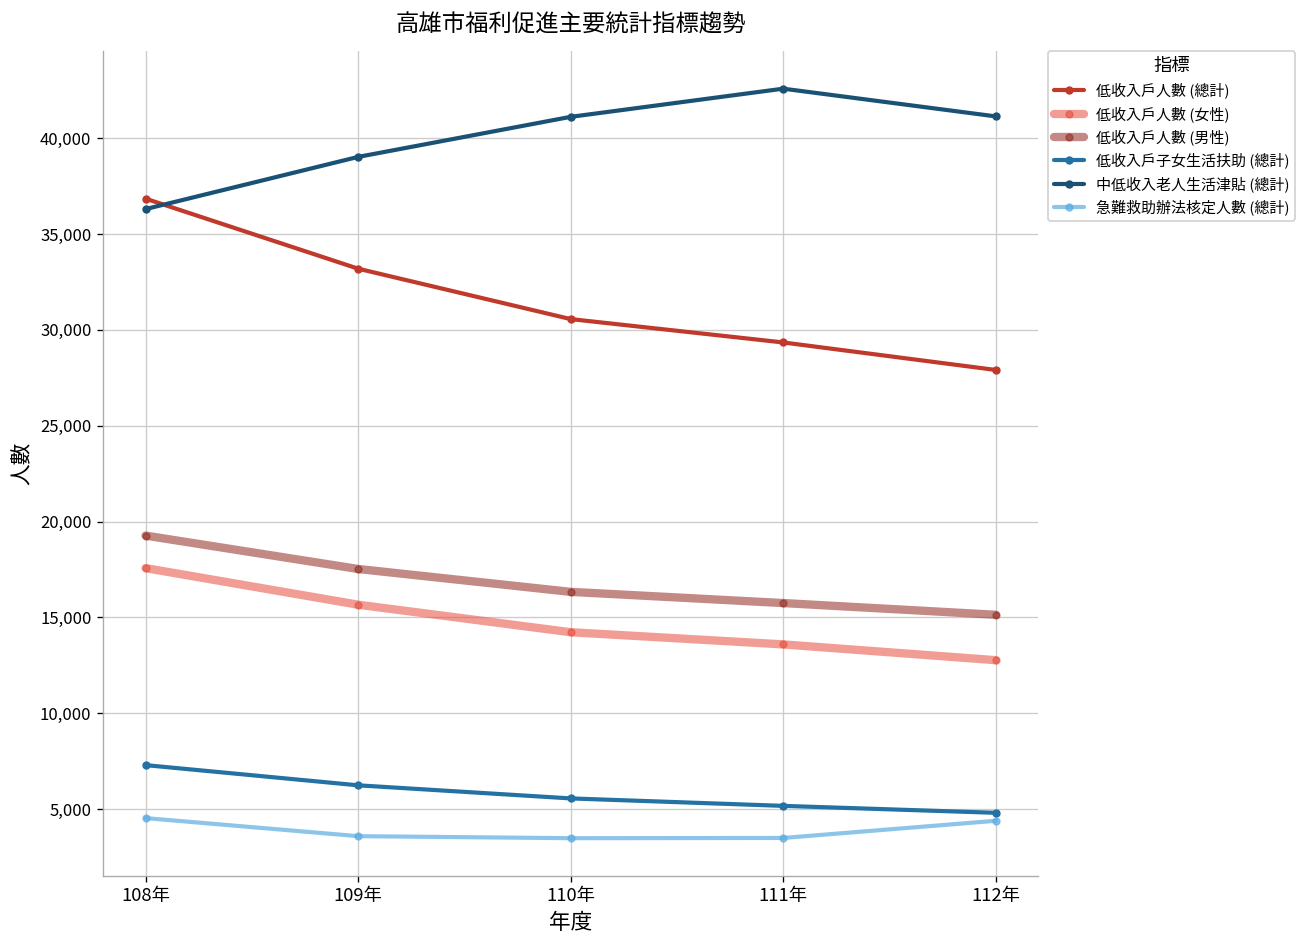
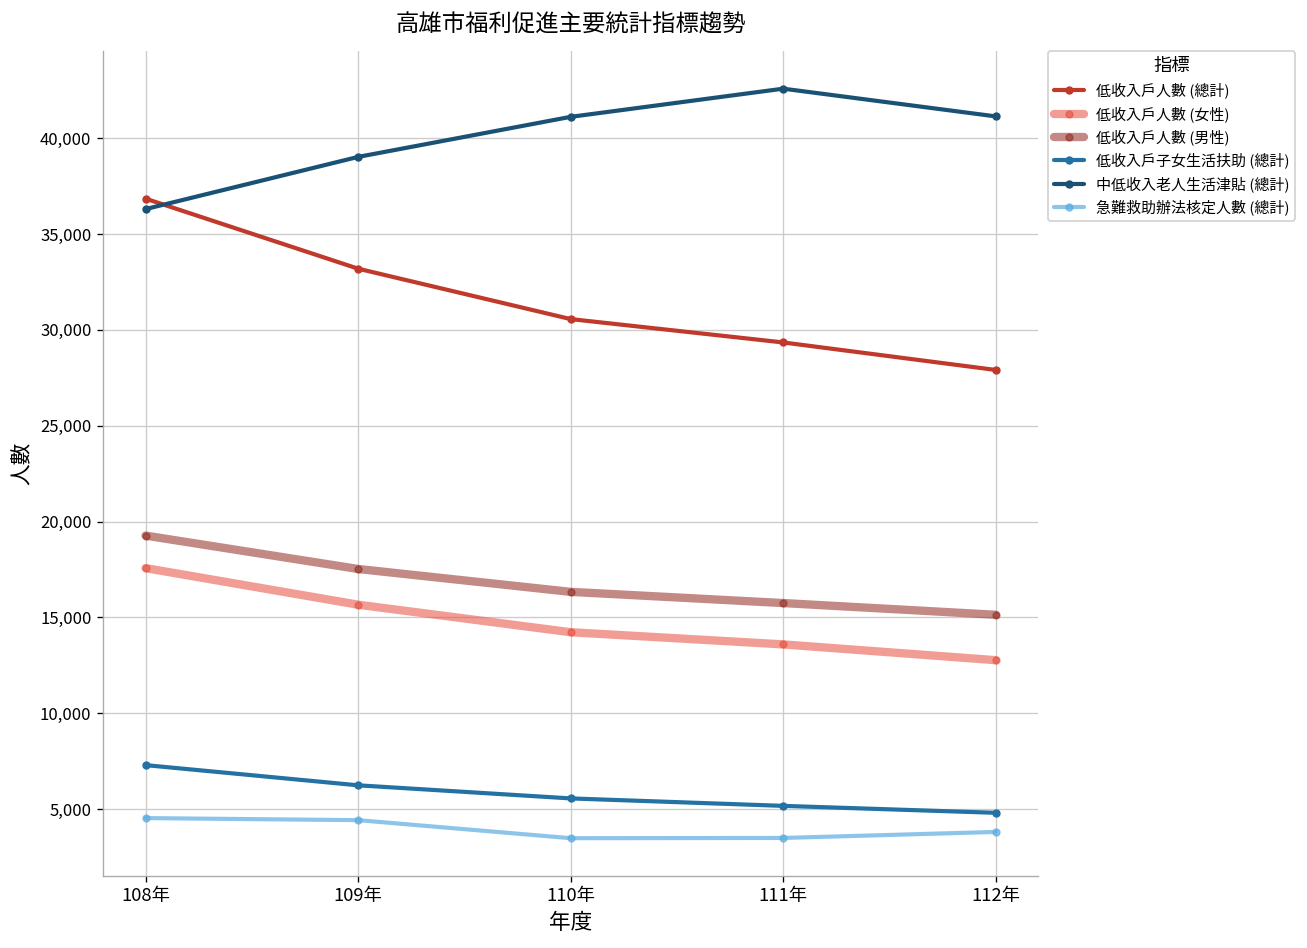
急難救助辦法核定人數 (總計), 109年: 3,600 -> 4,400
急難救助辦法核定人數 (總計), 112年: 4,400 -> 3,800
